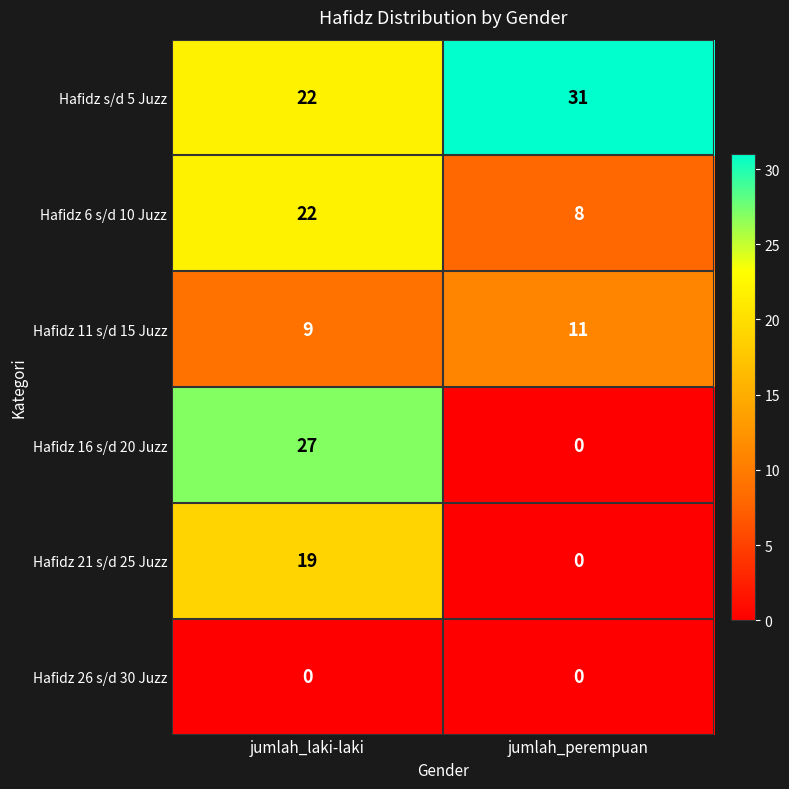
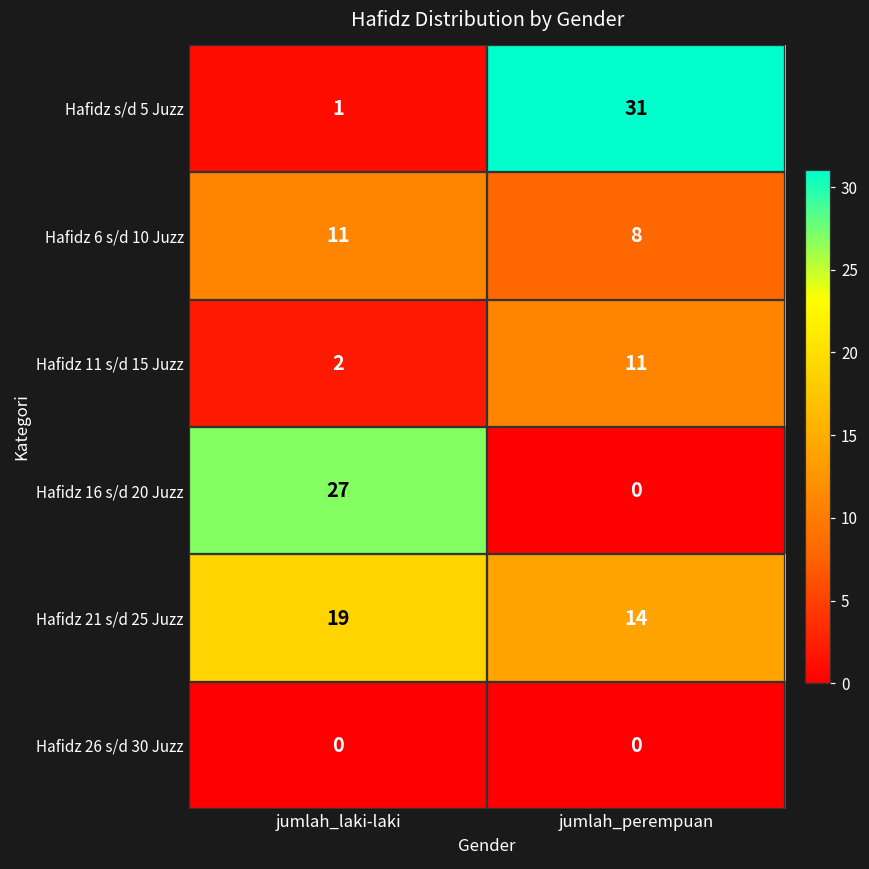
Hafidz s/d 5 Juzz, jumlah_laki-laki: 22 -> 1
Hafidz 6 s/d 10 Juzz, jumlah_laki-laki: 22 -> 11
Hafidz 11 s/d 15 Juzz, jumlah_laki-laki: 9 -> 2
Hafidz 21 s/d 25 Juzz, jumlah_perempuan: 0 -> 14
